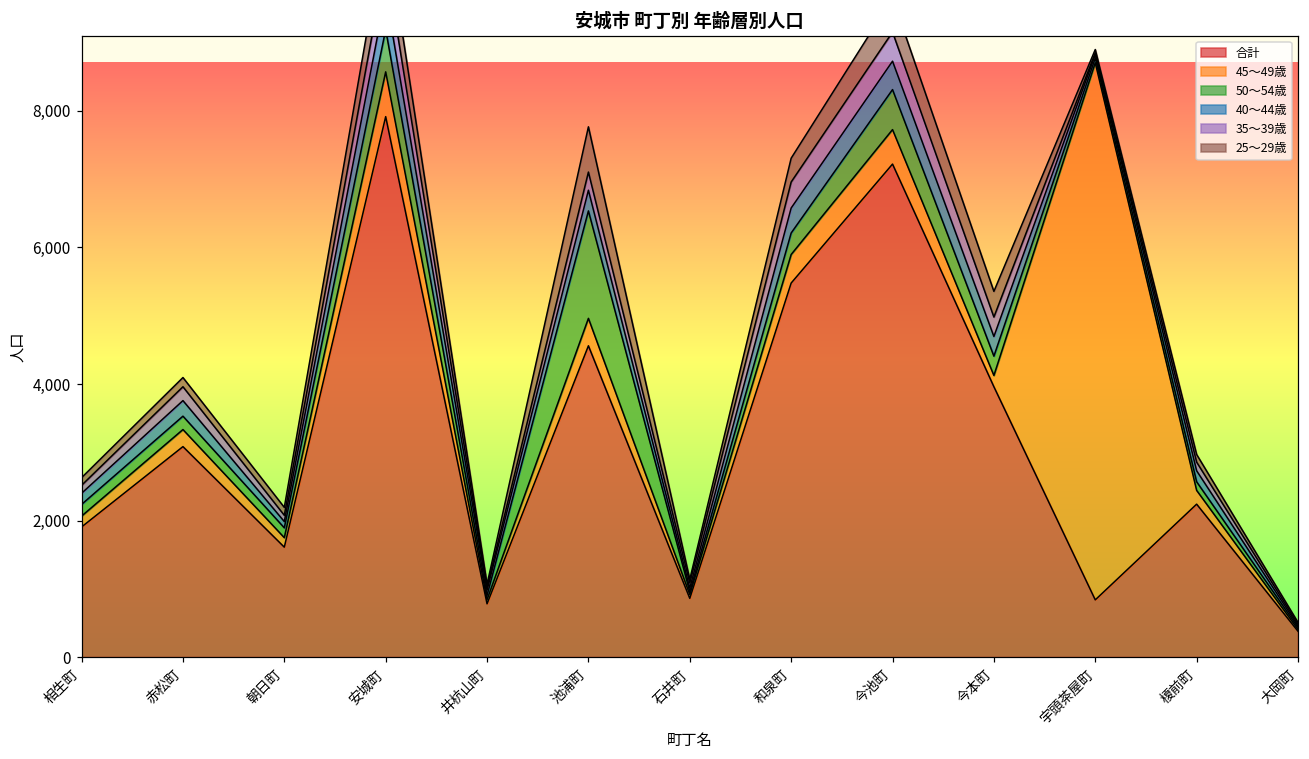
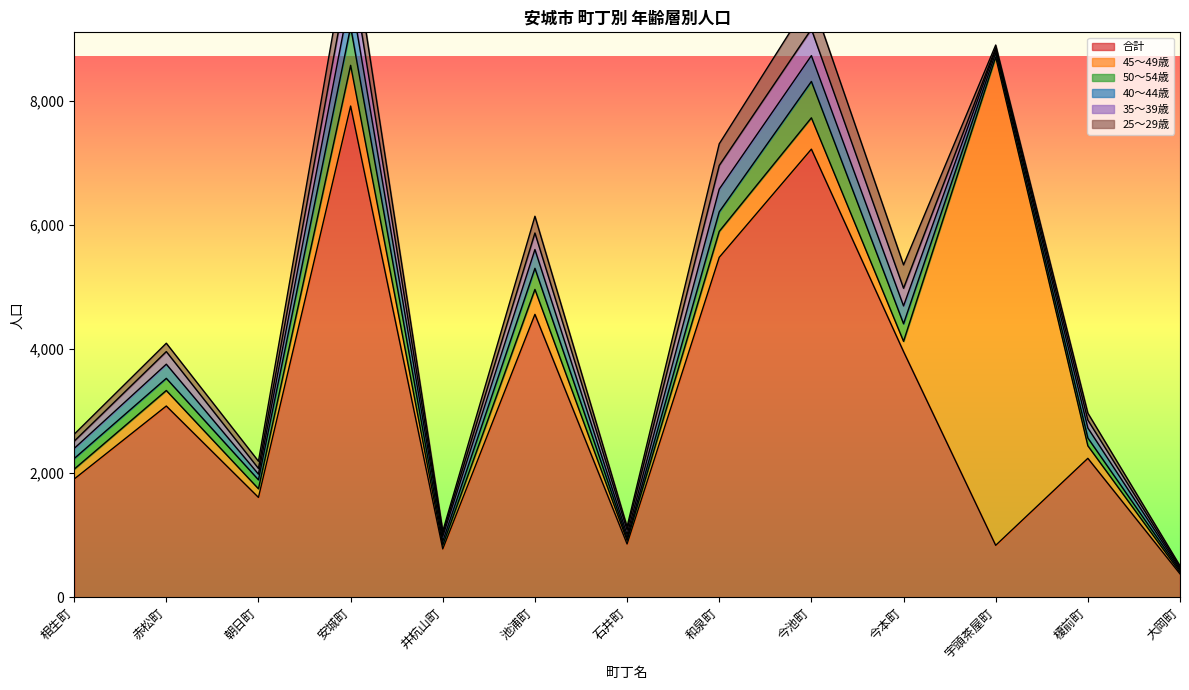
50～54歳, 池浦町: 1,600 -> 300
25～29歳, 池浦町: 700 -> 300
